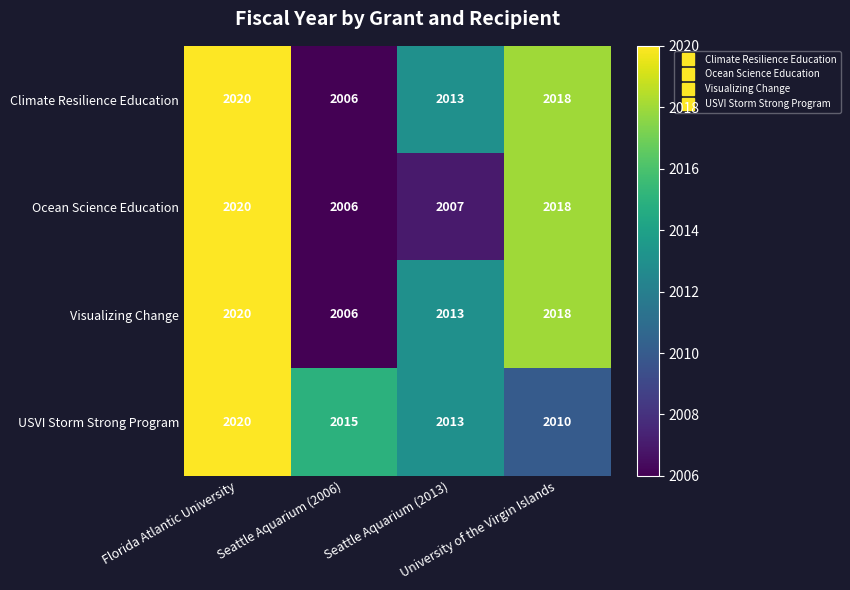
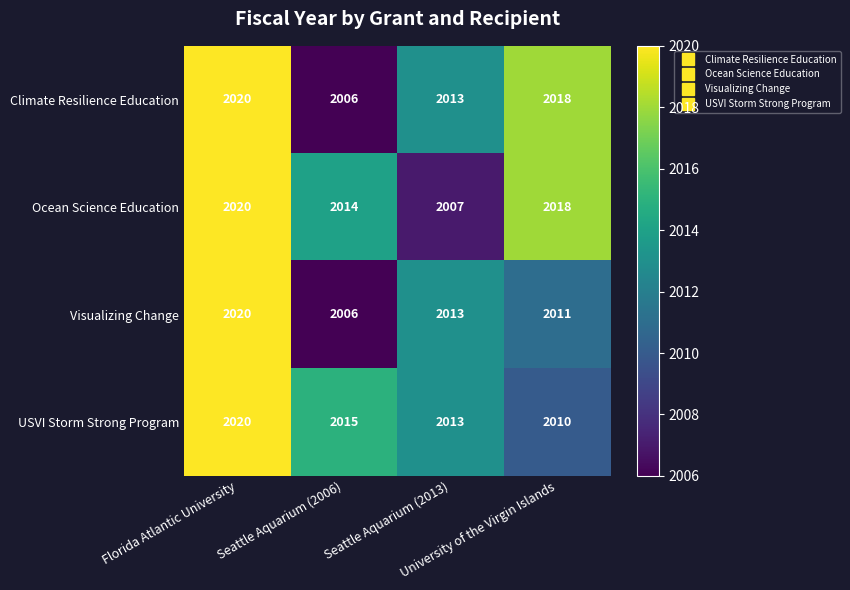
Ocean Science Education, Seattle Aquarium (2006): 2006 -> 2014
Visualizing Change, University of the Virgin Islands: 2018 -> 2011
